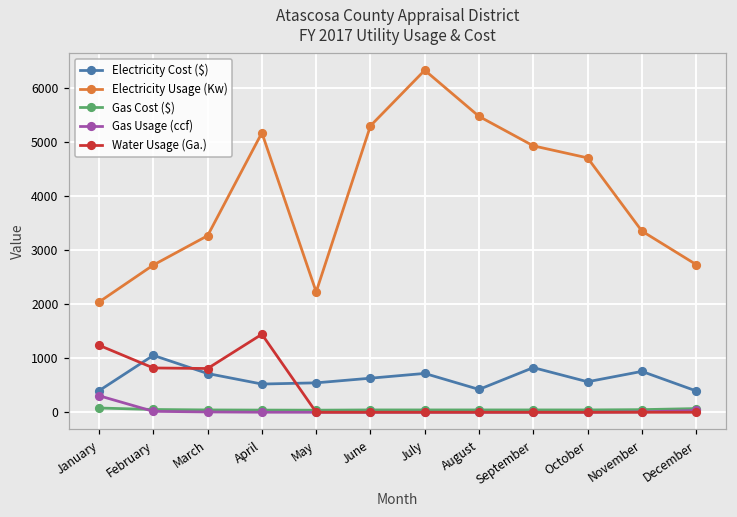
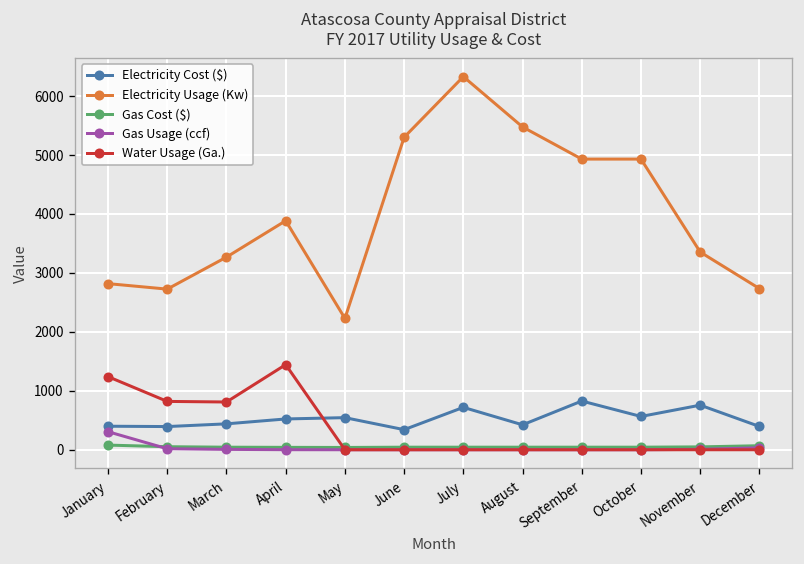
Electricity Usage (Kw), January: 2000 -> 2800
Electricity Cost ($), February: 1100 -> 400
Electricity Cost ($), March: 700 -> 400
Electricity Usage (Kw), April: 5200 -> 3900
Electricity Cost ($), June: 600 -> 300
Electricity Usage (Kw), October: 4700 -> 4900
